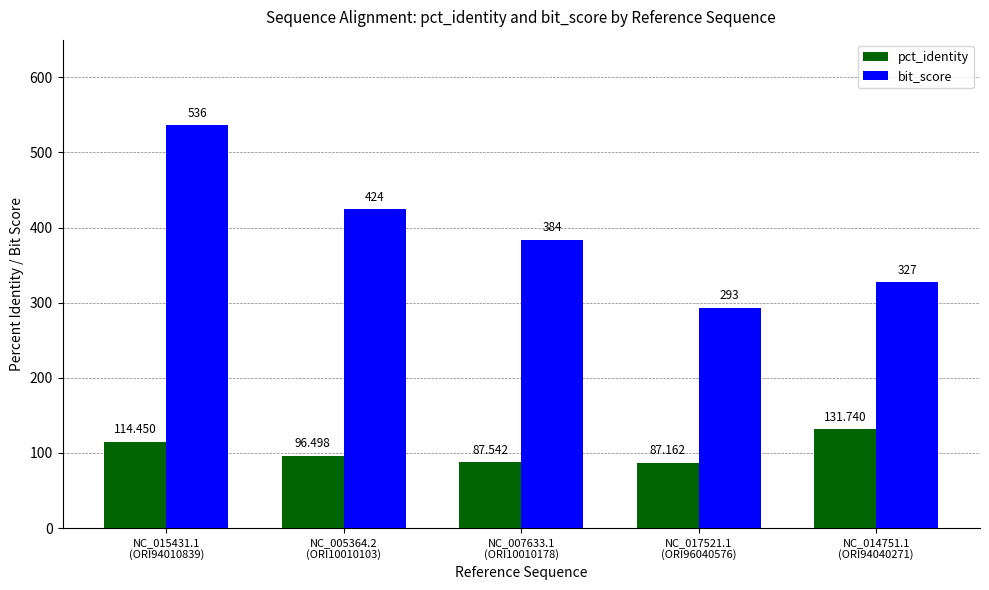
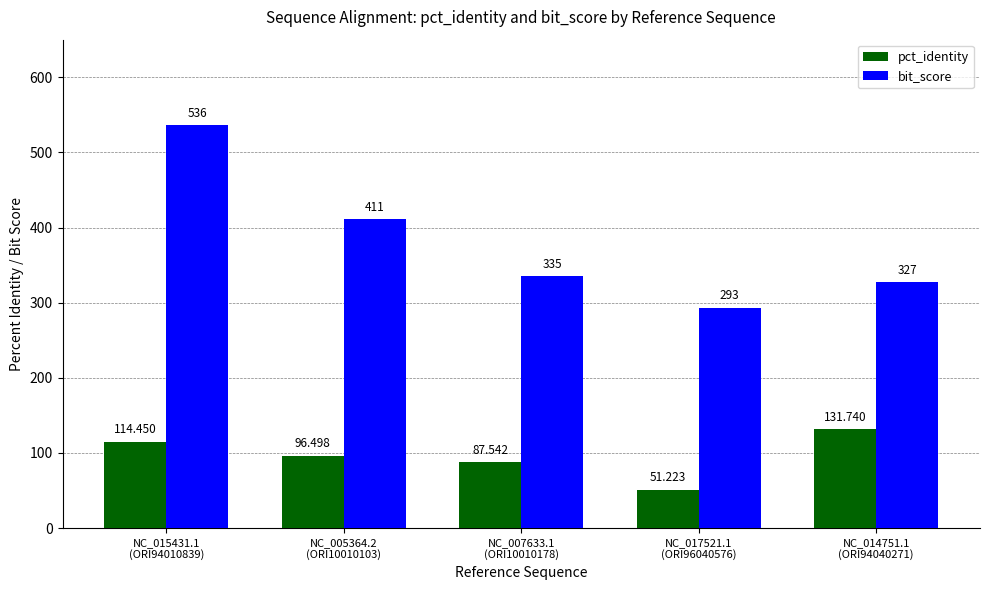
bit_score, NC_005364.2 (ORI10010103): 424 -> 411
bit_score, NC_007633.1 (ORI10010178): 384 -> 335
pct_identity, NC_017521.1 (ORI96040576): 87.162 -> 51.223
